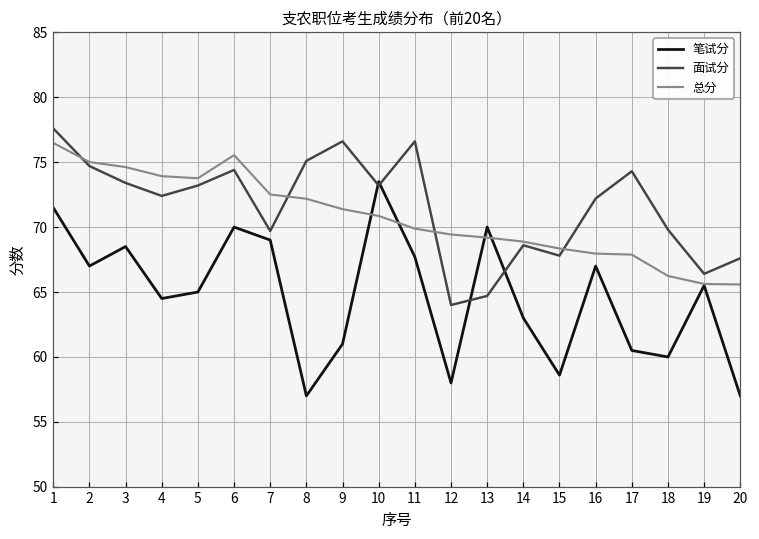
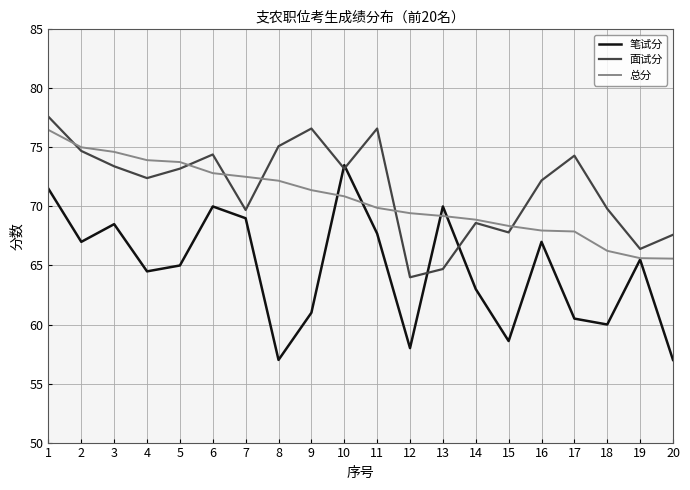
总分, 6: 75.5 -> 72.8
